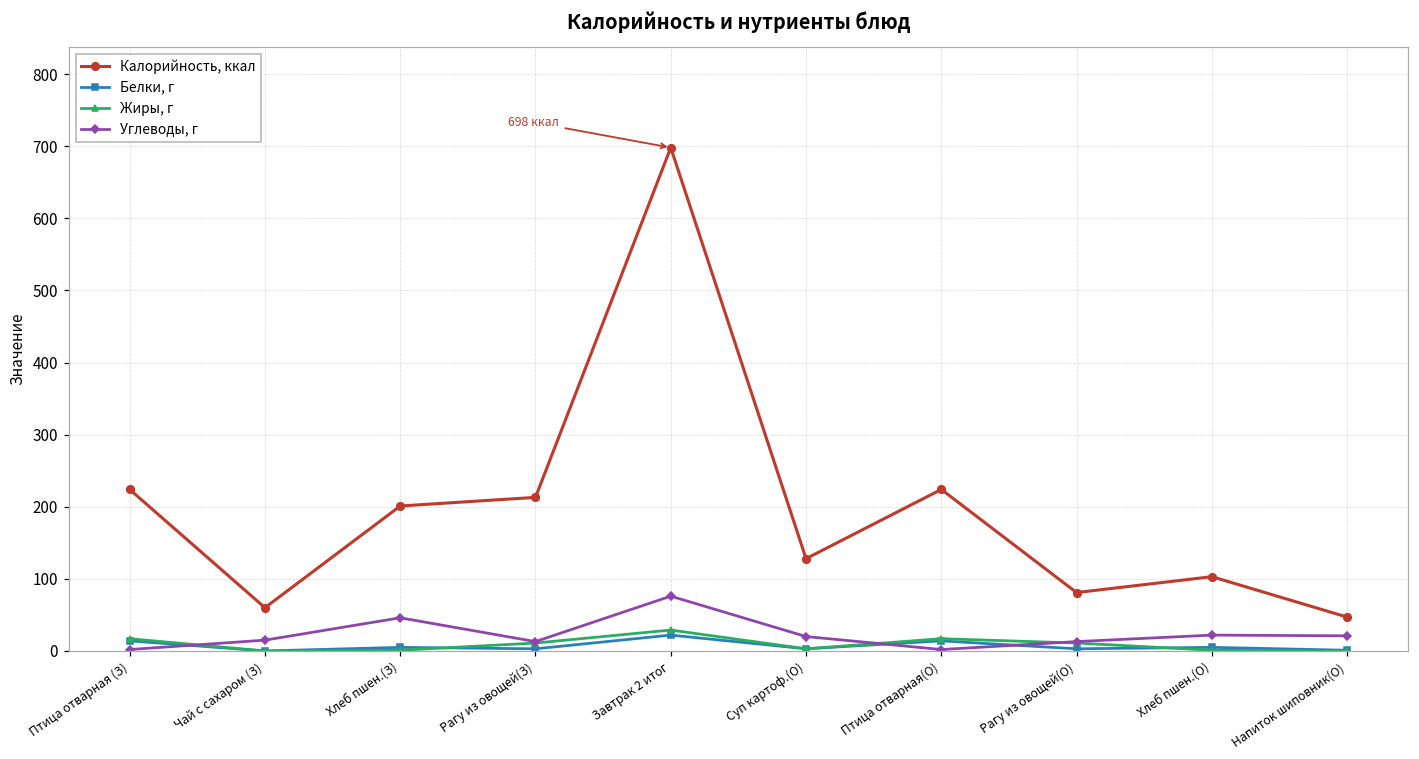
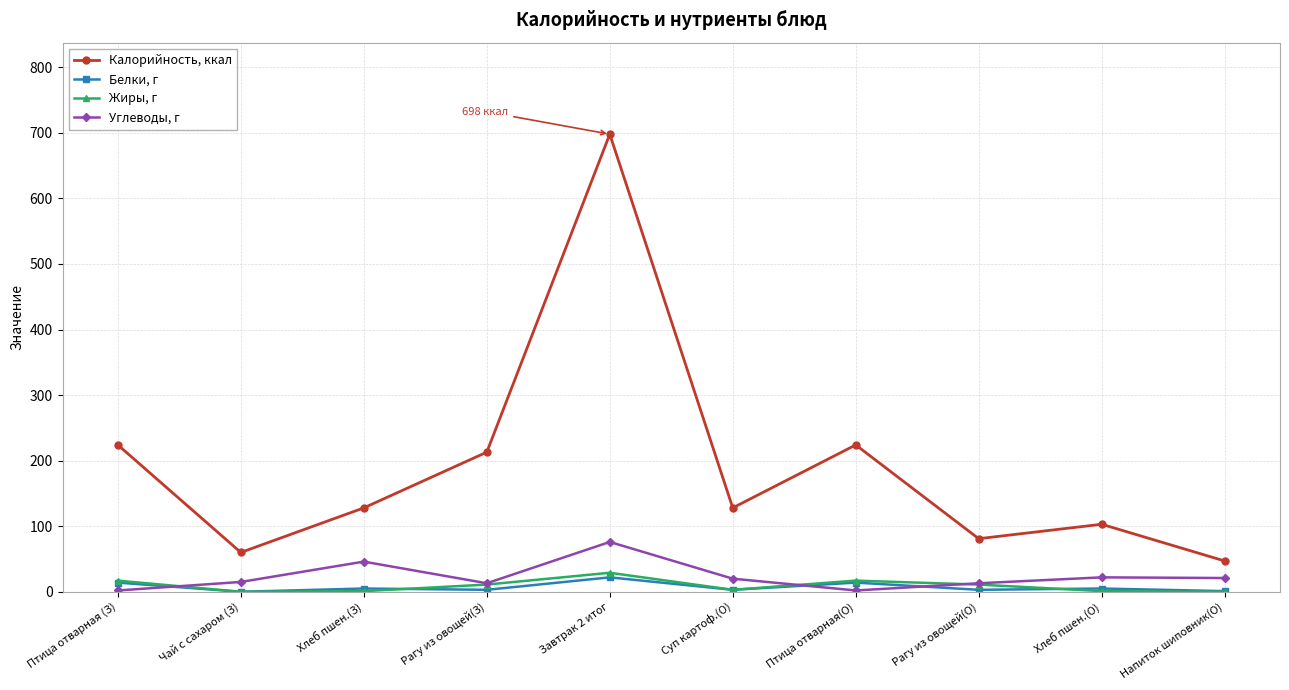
Калорийность, ккал, Хлеб пшен.(З): 200 -> 130
